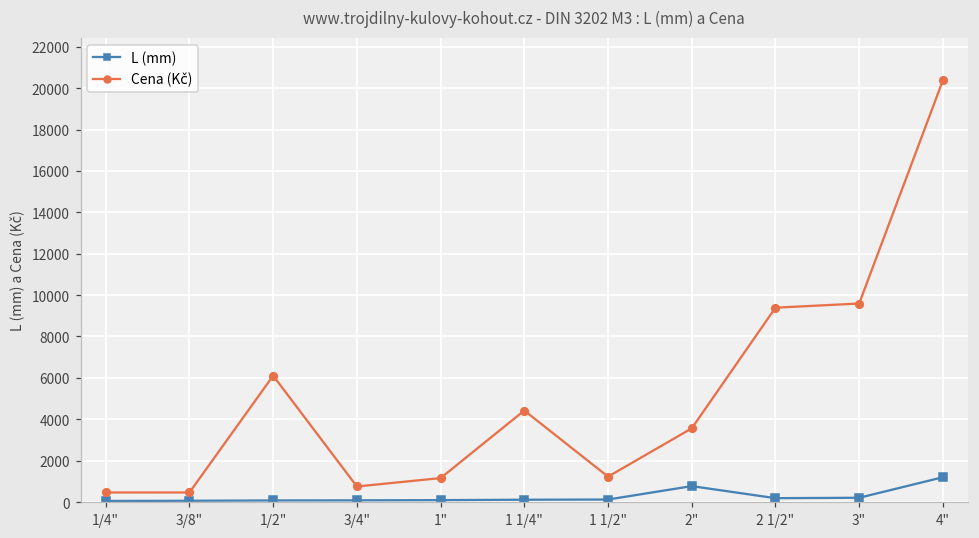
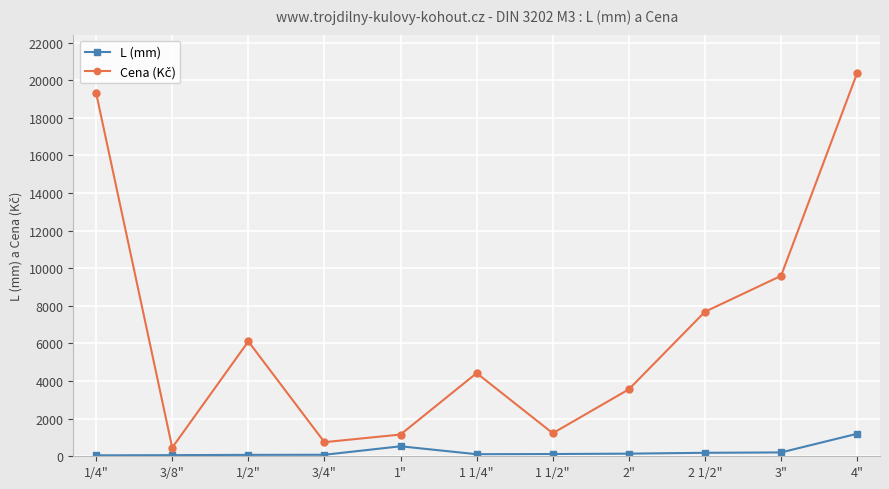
Cena (Kč), 1/4": 500 -> 19300
L (mm), 1": 100 -> 500
L (mm), 2": 800 -> 100
Cena (Kč), 2 1/2": 9400 -> 7700
